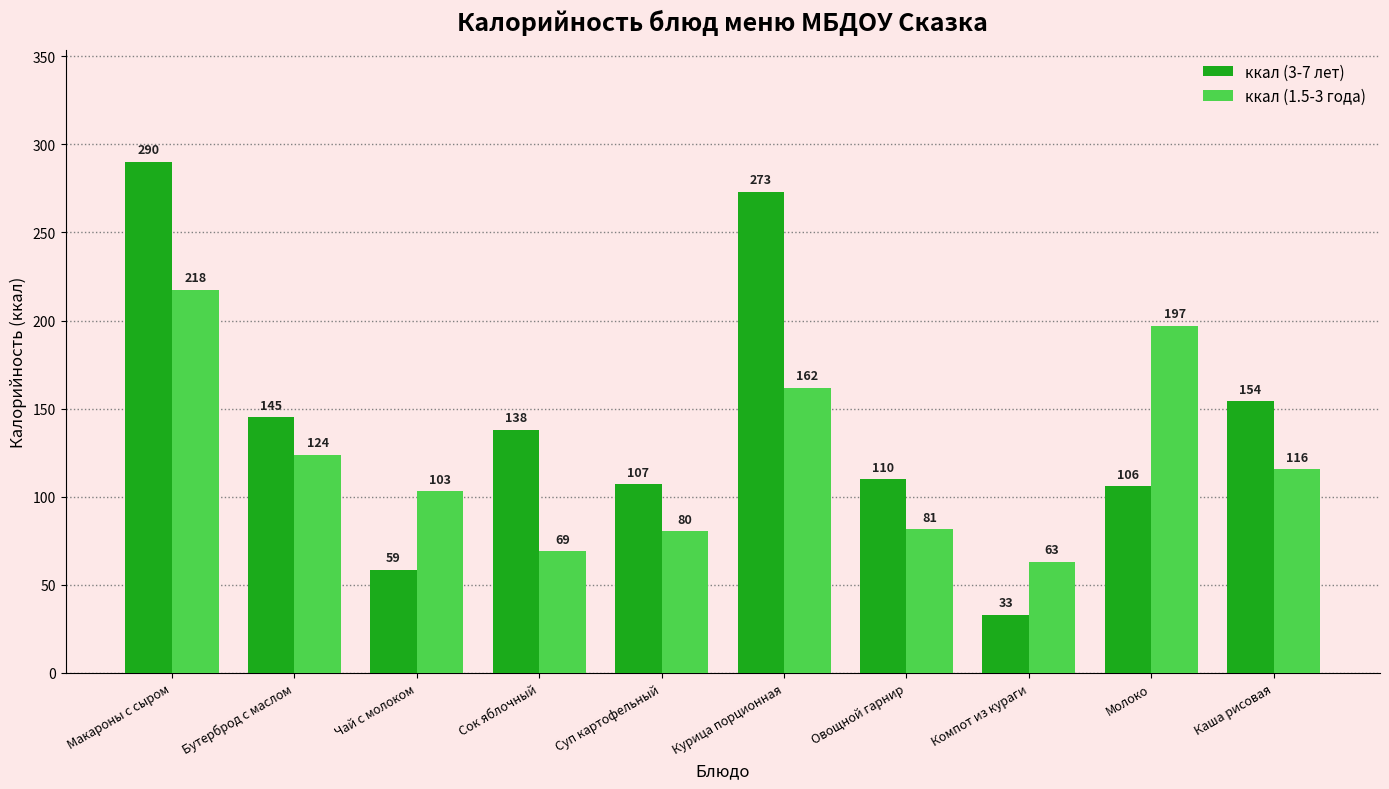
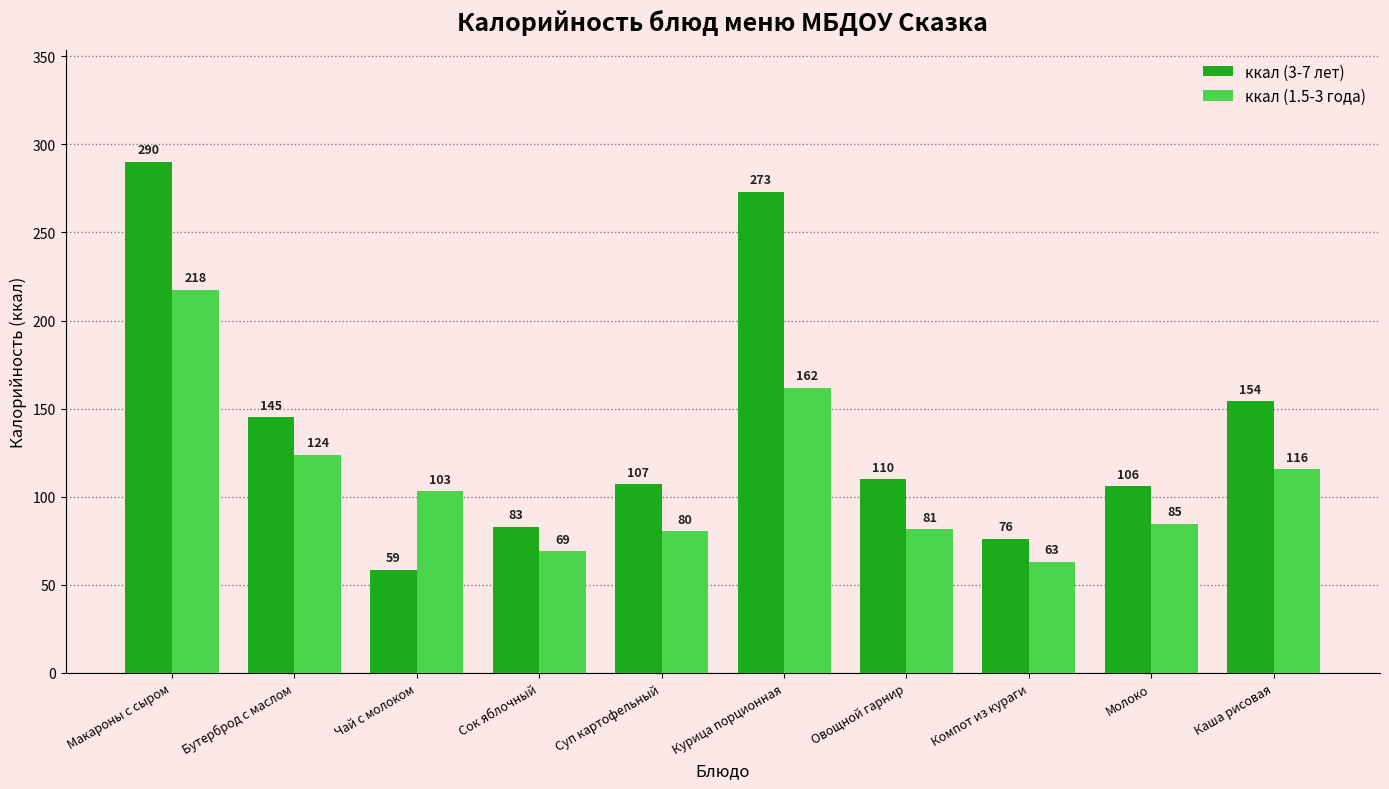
ккал (3-7 лет), Сок яблочный: 138 -> 83
ккал (3-7 лет), Компот из кураги: 33 -> 76
ккал (1.5-3 года), Молоко: 197 -> 85
